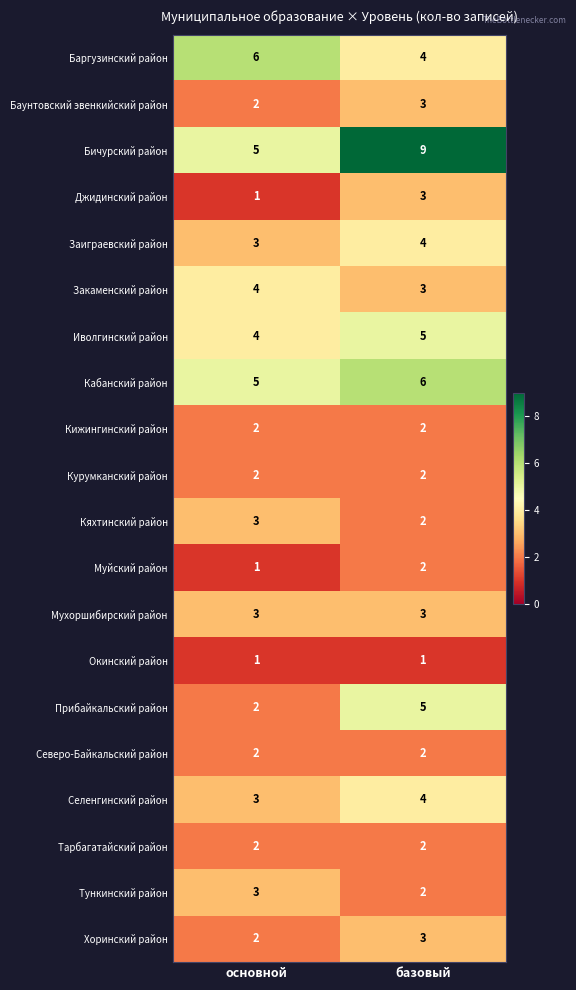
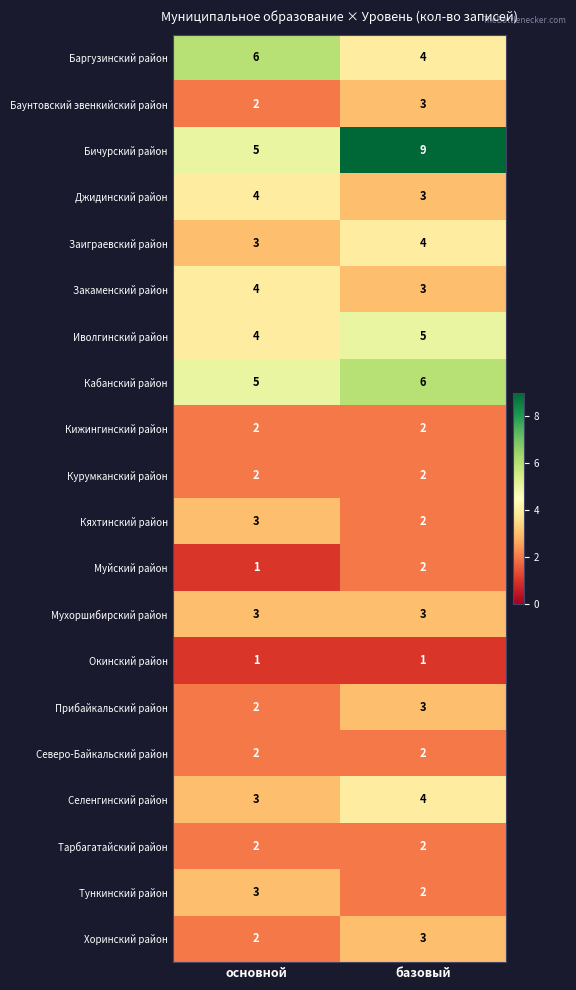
Джидинский район, основной: 1 -> 4
Прибайкальский район, базовый: 5 -> 3
